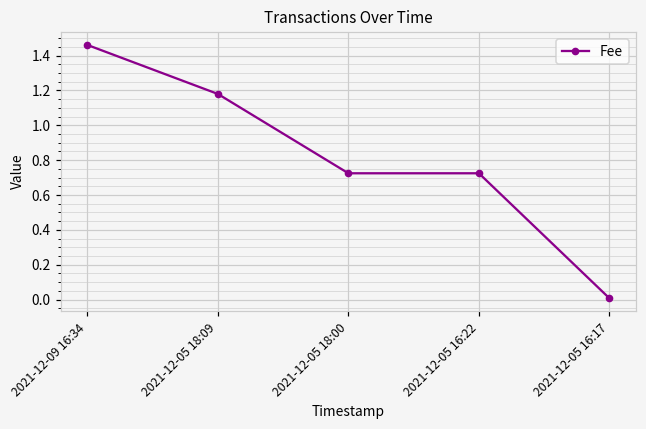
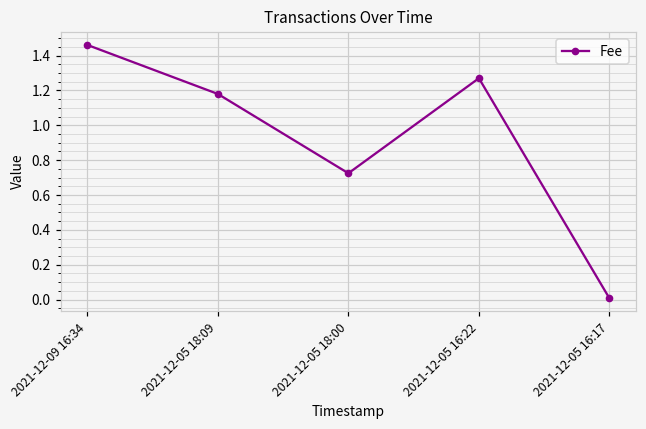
2021-12-05 16:22: 0.72 -> 1.27
